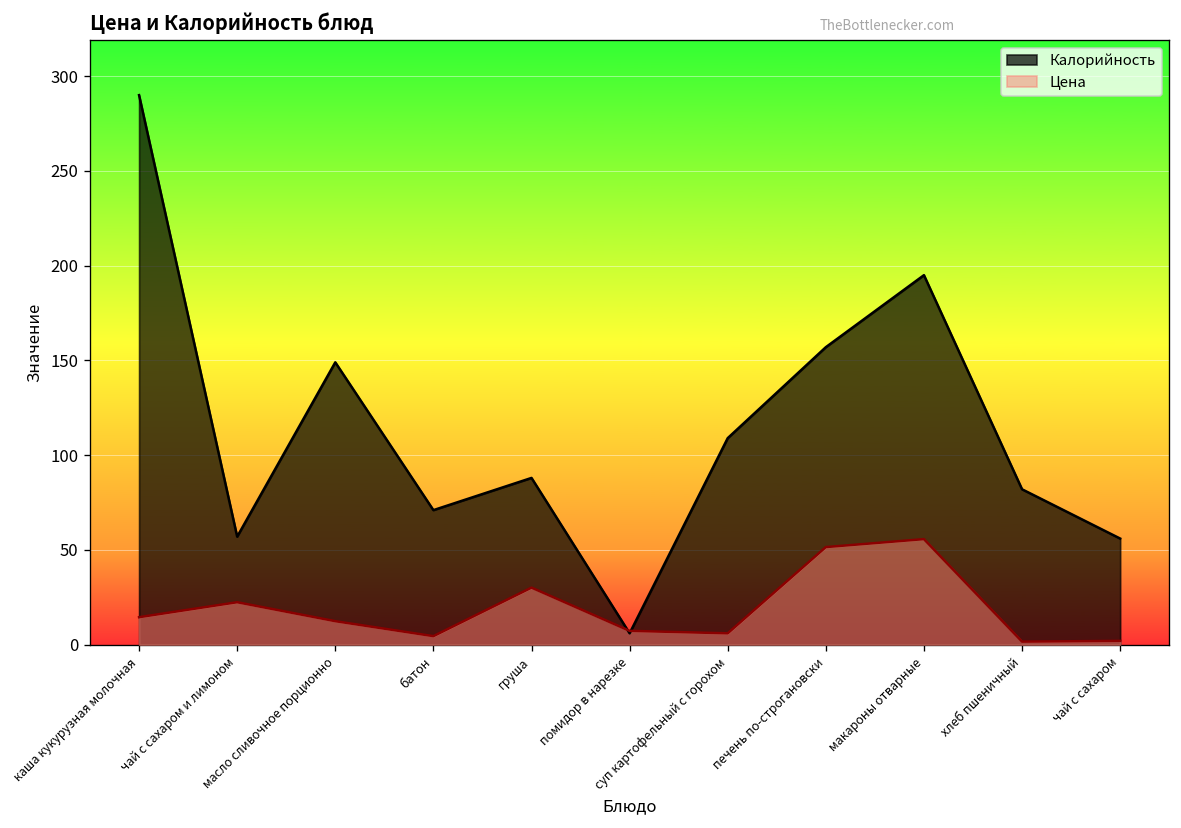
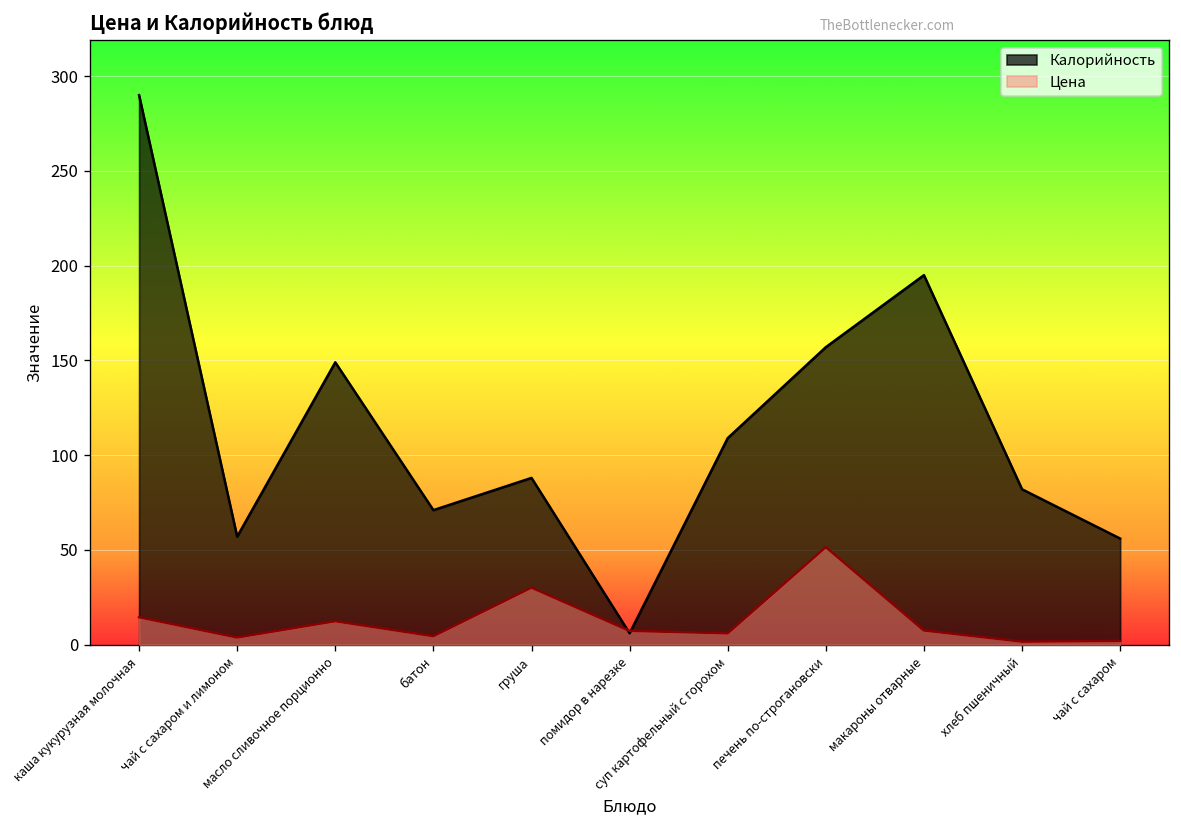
Цена, чай с сахаром и лимоном: 22 -> 4
Цена, макароны отварные: 56 -> 8
